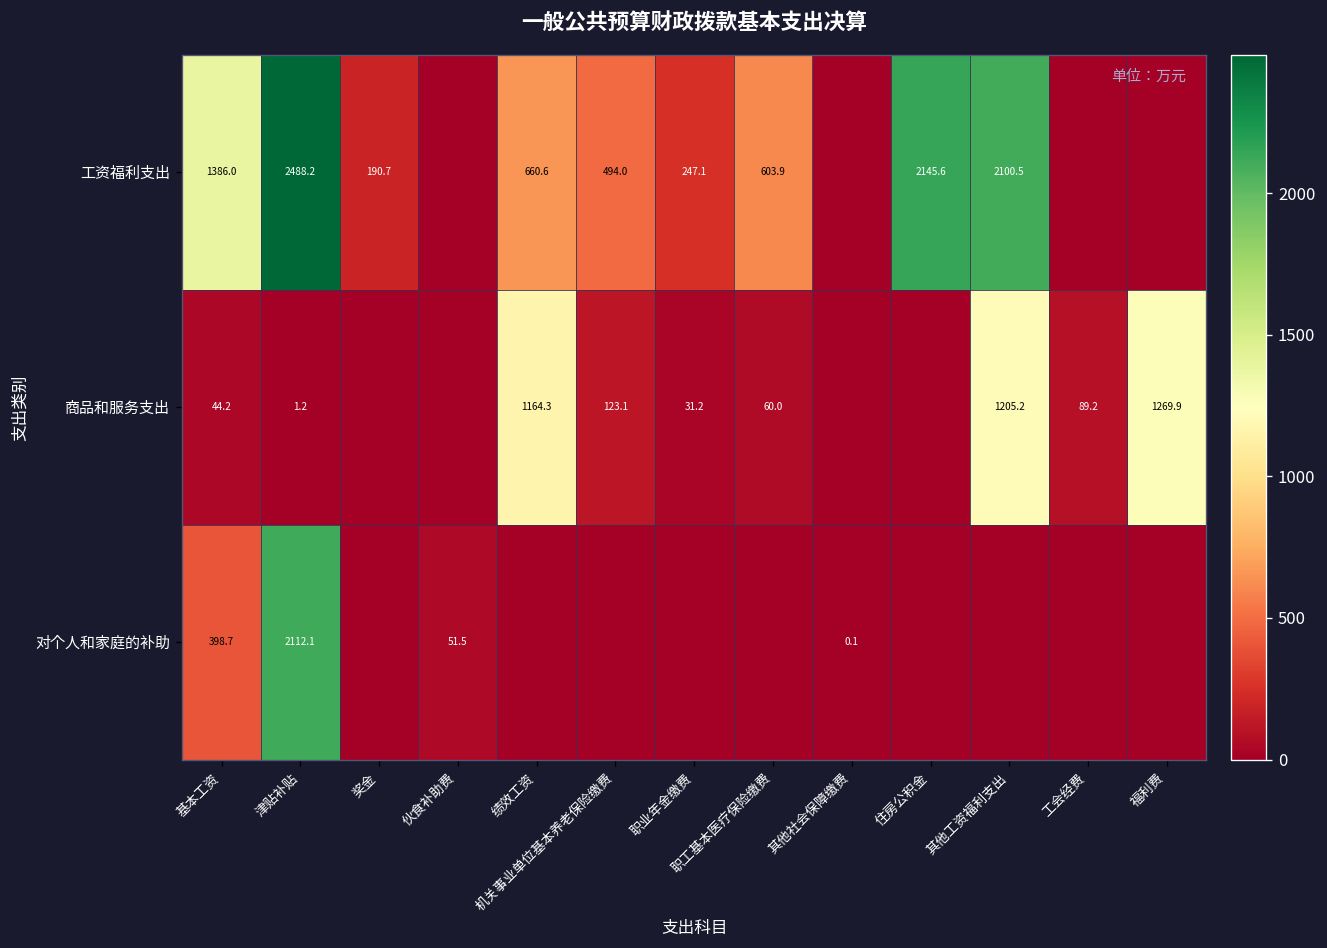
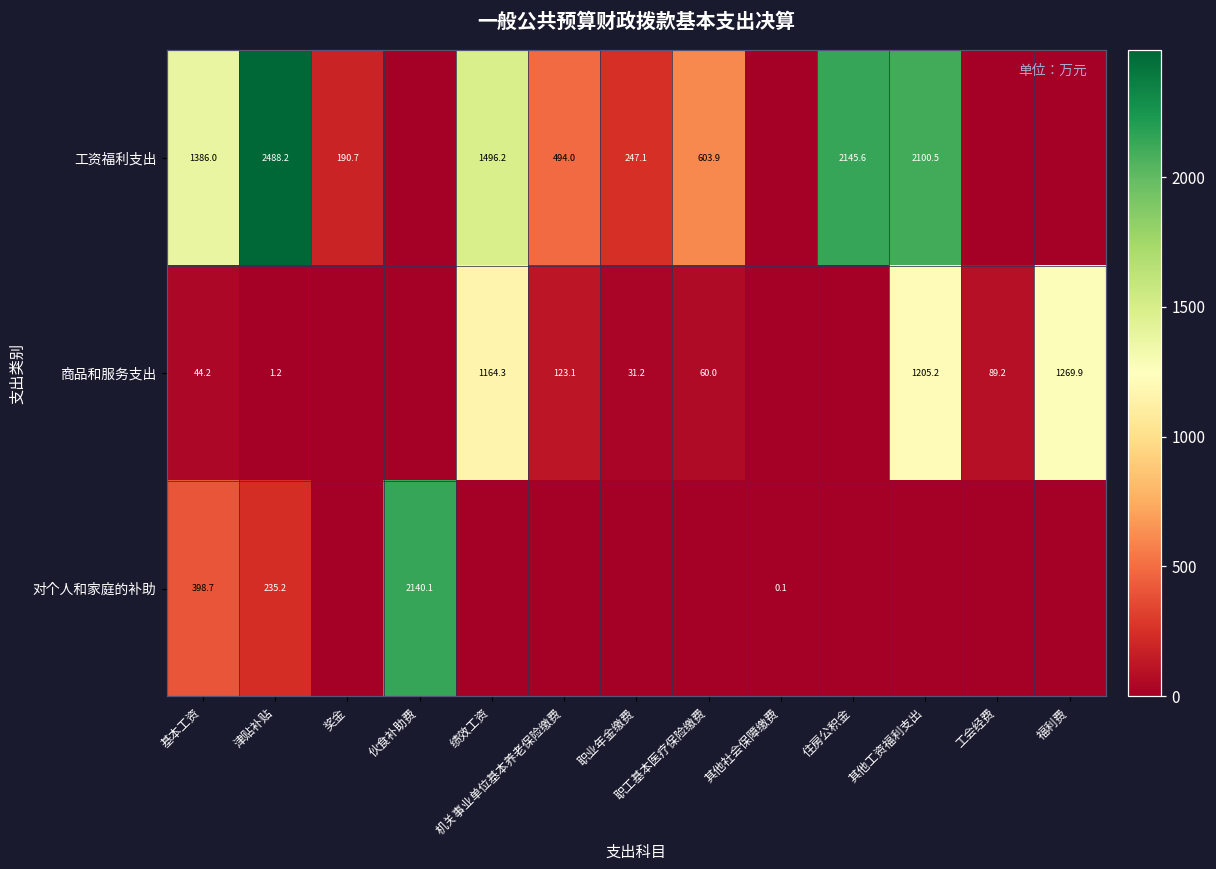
工资福利支出, 绩效工资: 660.6 -> 1496.2
对个人和家庭的补助, 津贴补贴: 2112.1 -> 235.2
对个人和家庭的补助, 伙食补助费: 51.5 -> 2140.1
